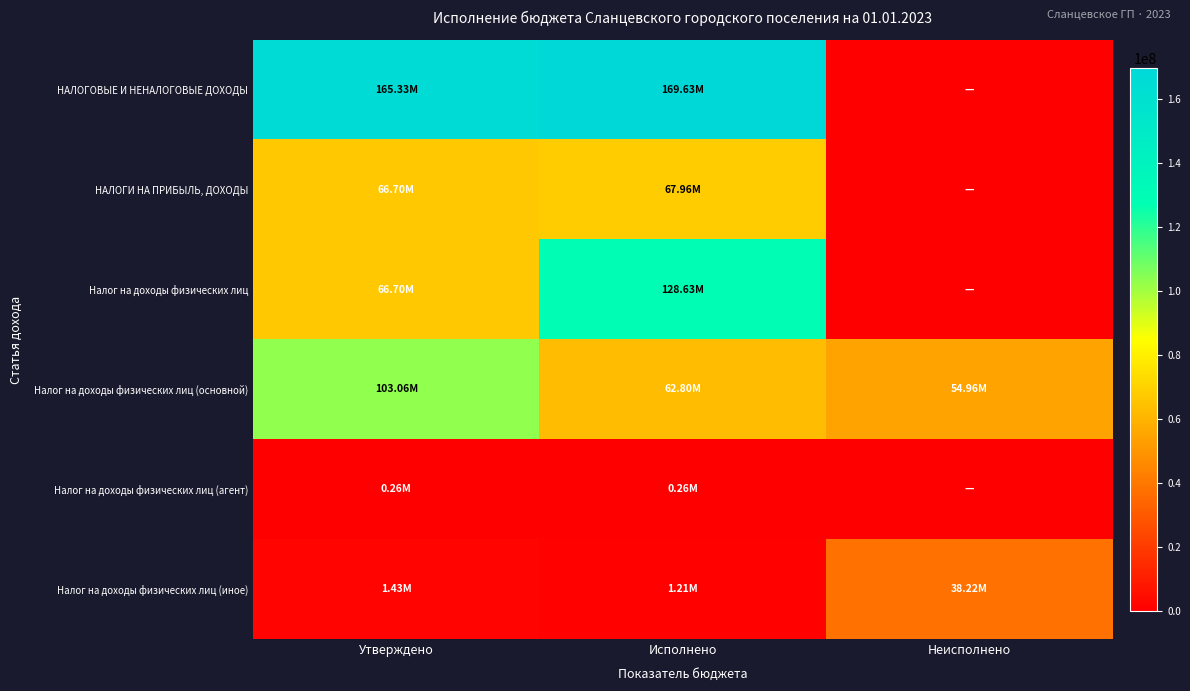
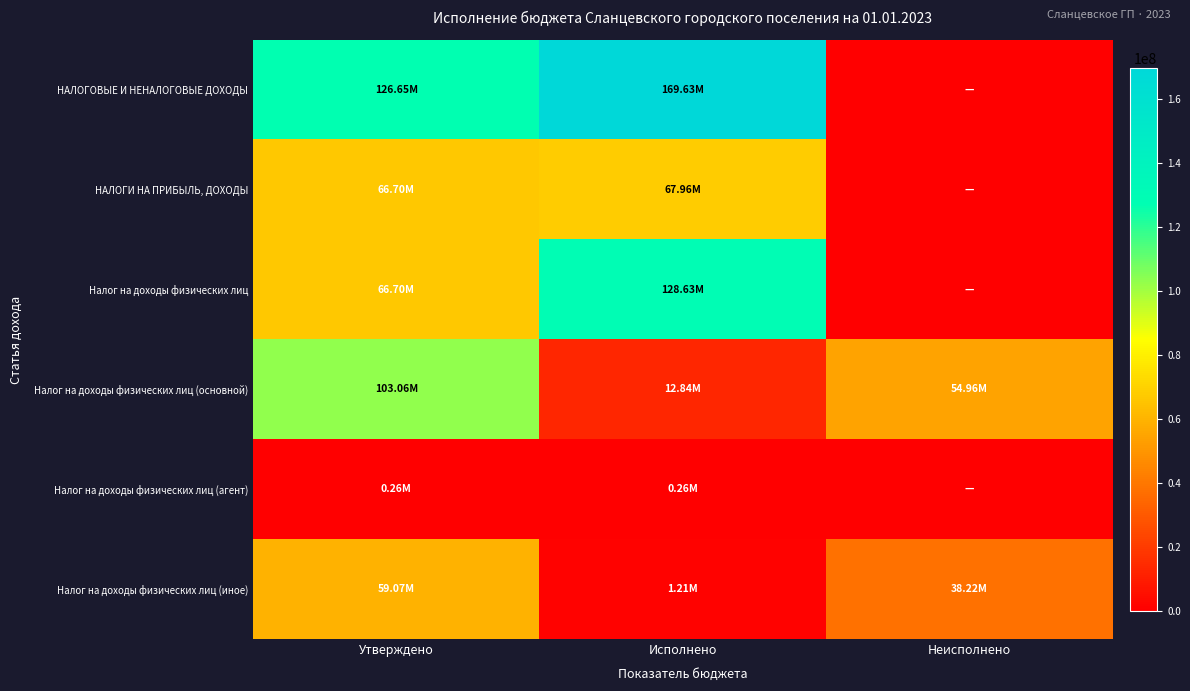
НАЛОГОВЫЕ И НЕНАЛОГОВЫЕ ДОХОДЫ, Утверждено: 165.33M -> 126.65M
Налог на доходы физических лиц (основной), Исполнено: 62.80M -> 12.84M
Налог на доходы физических лиц (иное), Утверждено: 1.43M -> 59.07M
